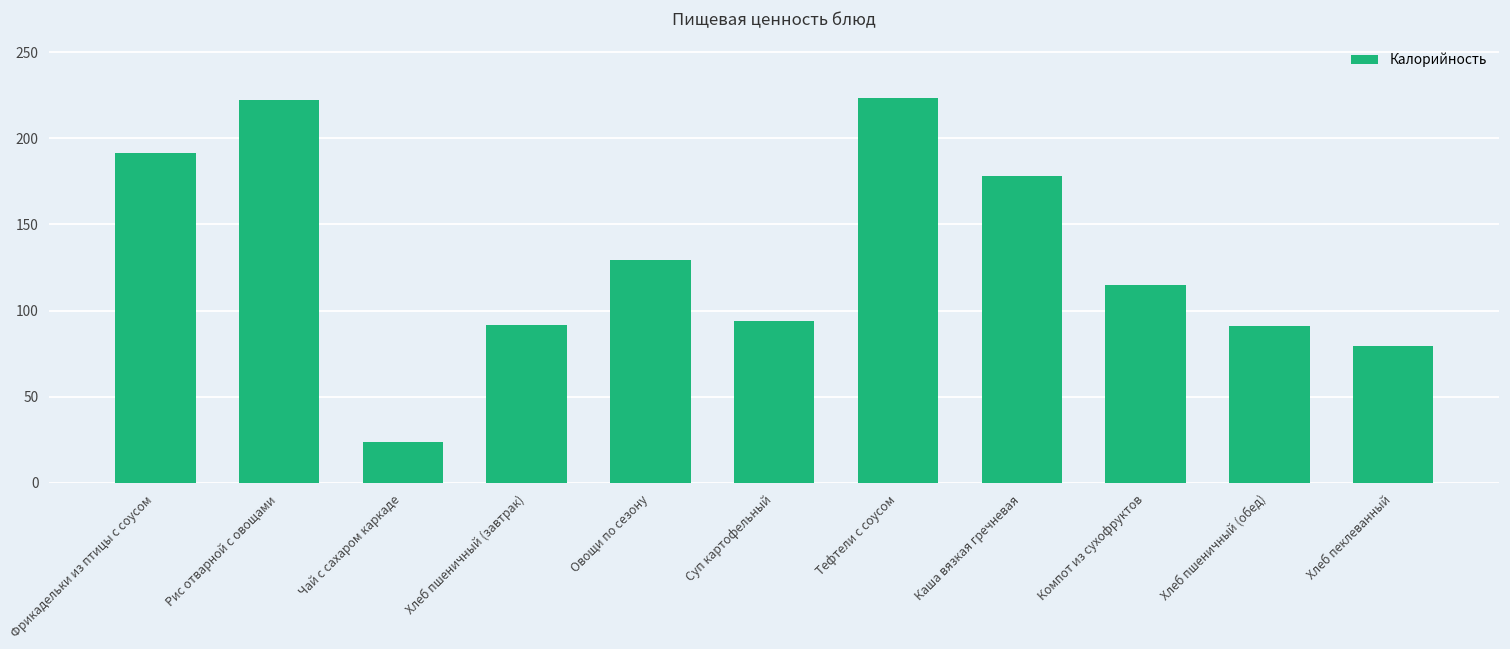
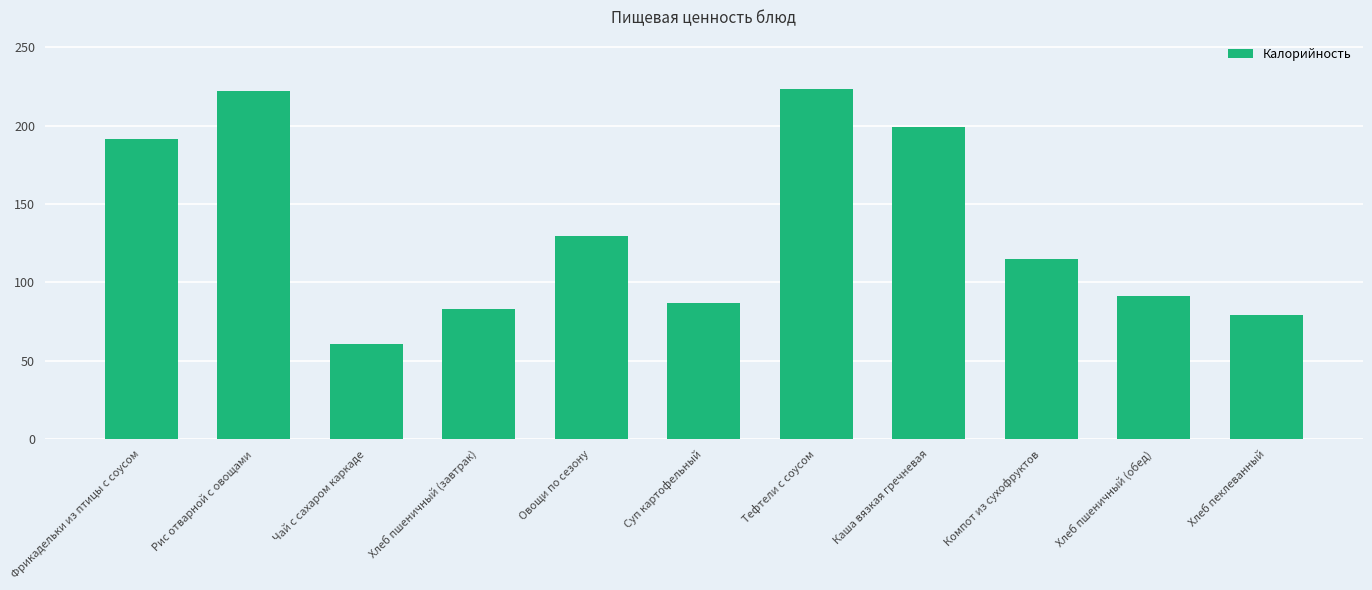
Чай с сахаром каркаде: 24 -> 61
Хлеб пшеничный (завтрак): 92 -> 83
Суп картофельный: 94 -> 87
Каша вязкая гречневая: 178 -> 199
